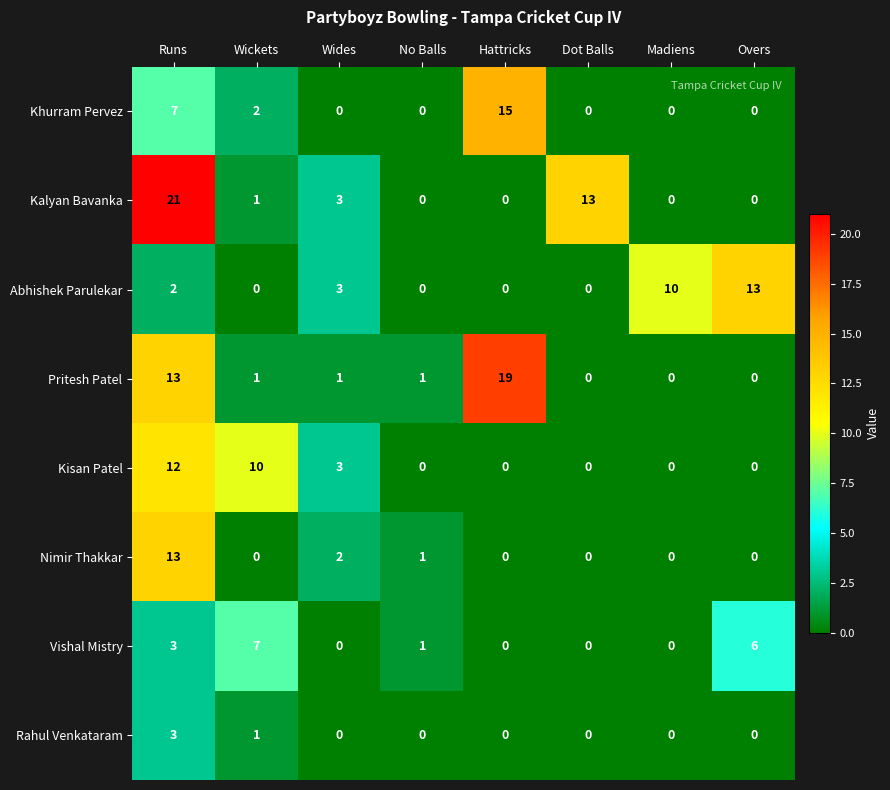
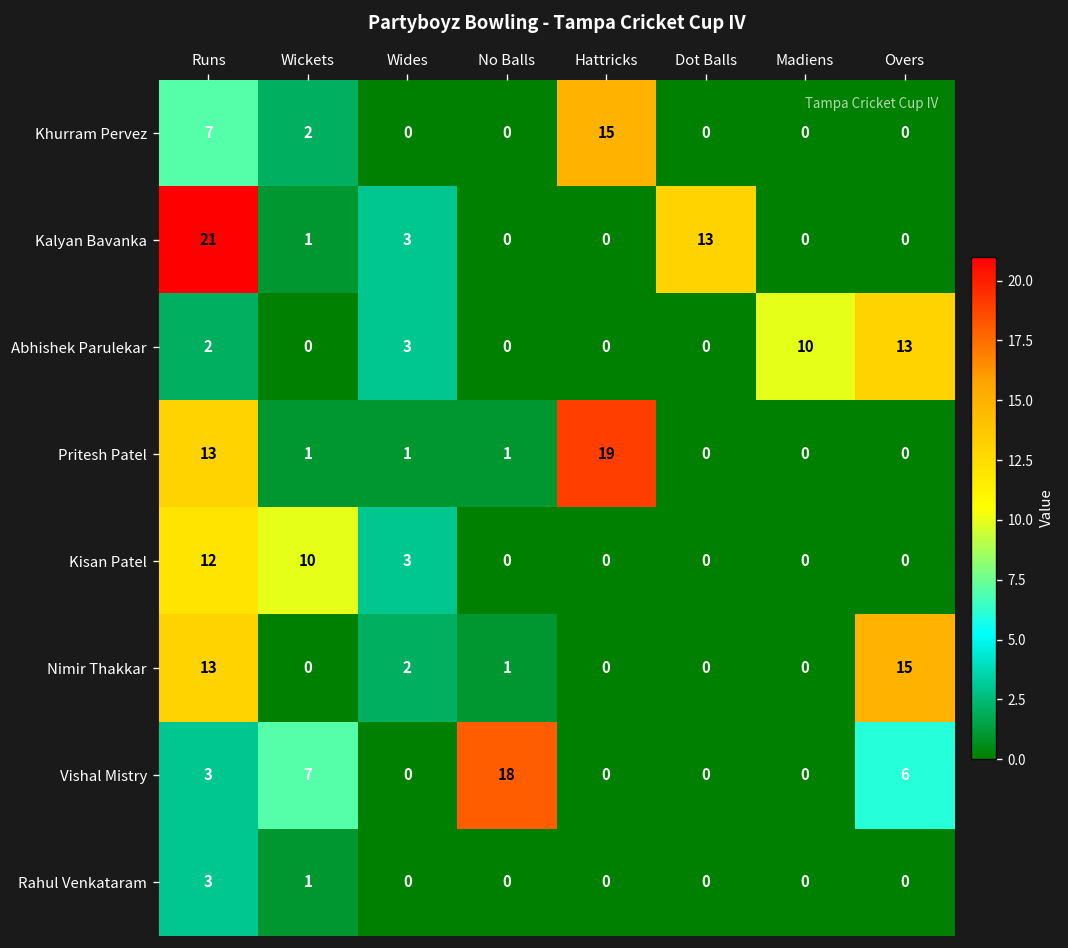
Nimir Thakkar, Overs: 0 -> 15
Vishal Mistry, No Balls: 1 -> 18
